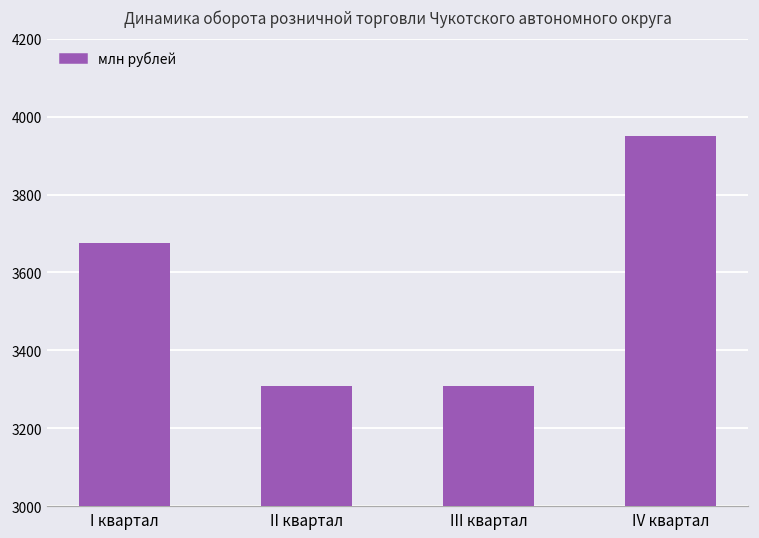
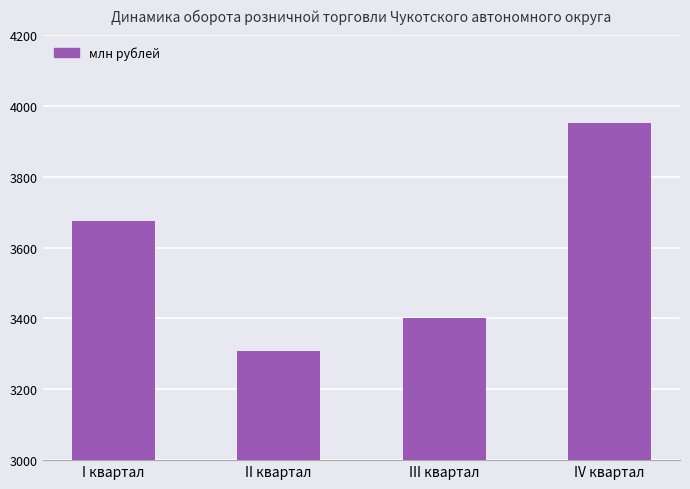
III квартал: 3310 -> 3400
